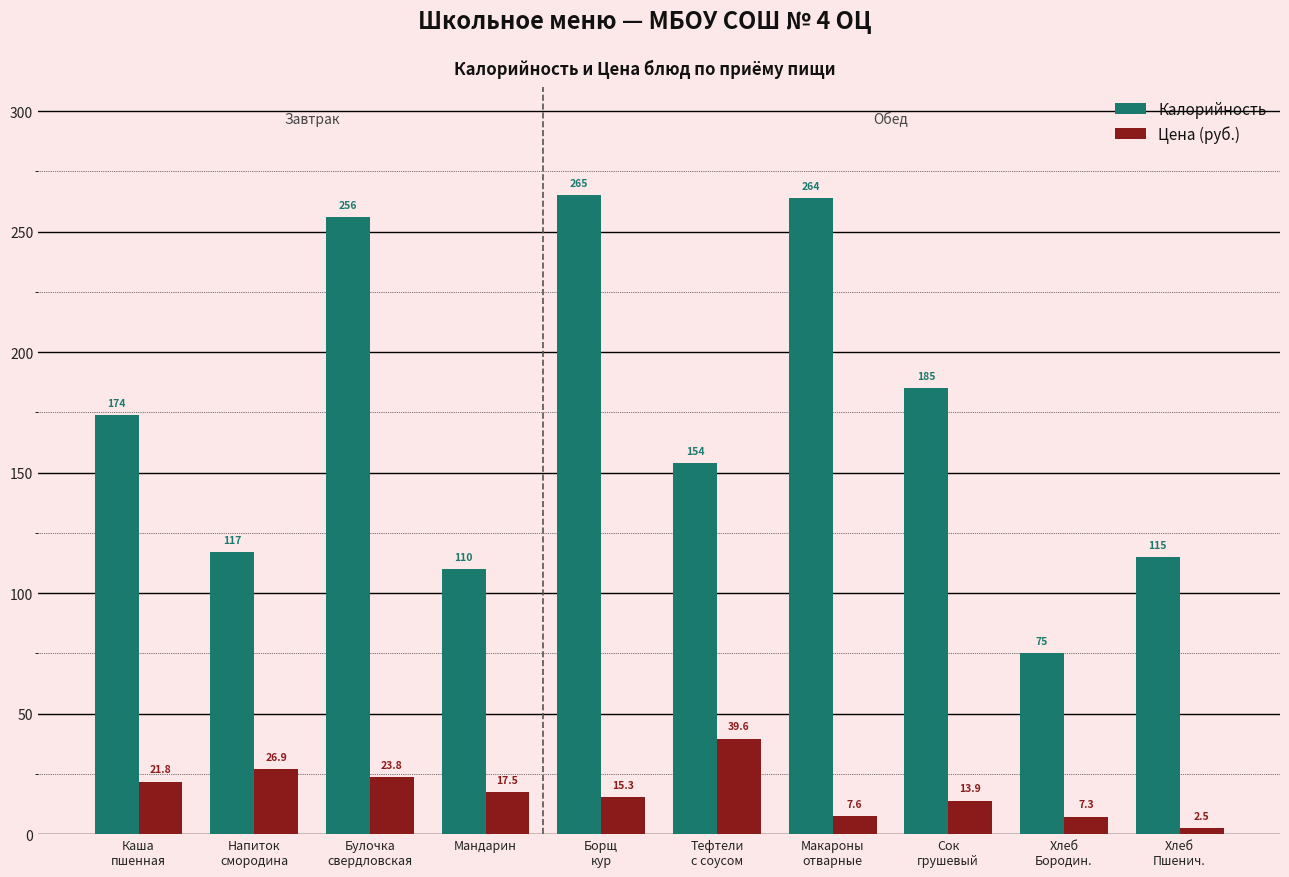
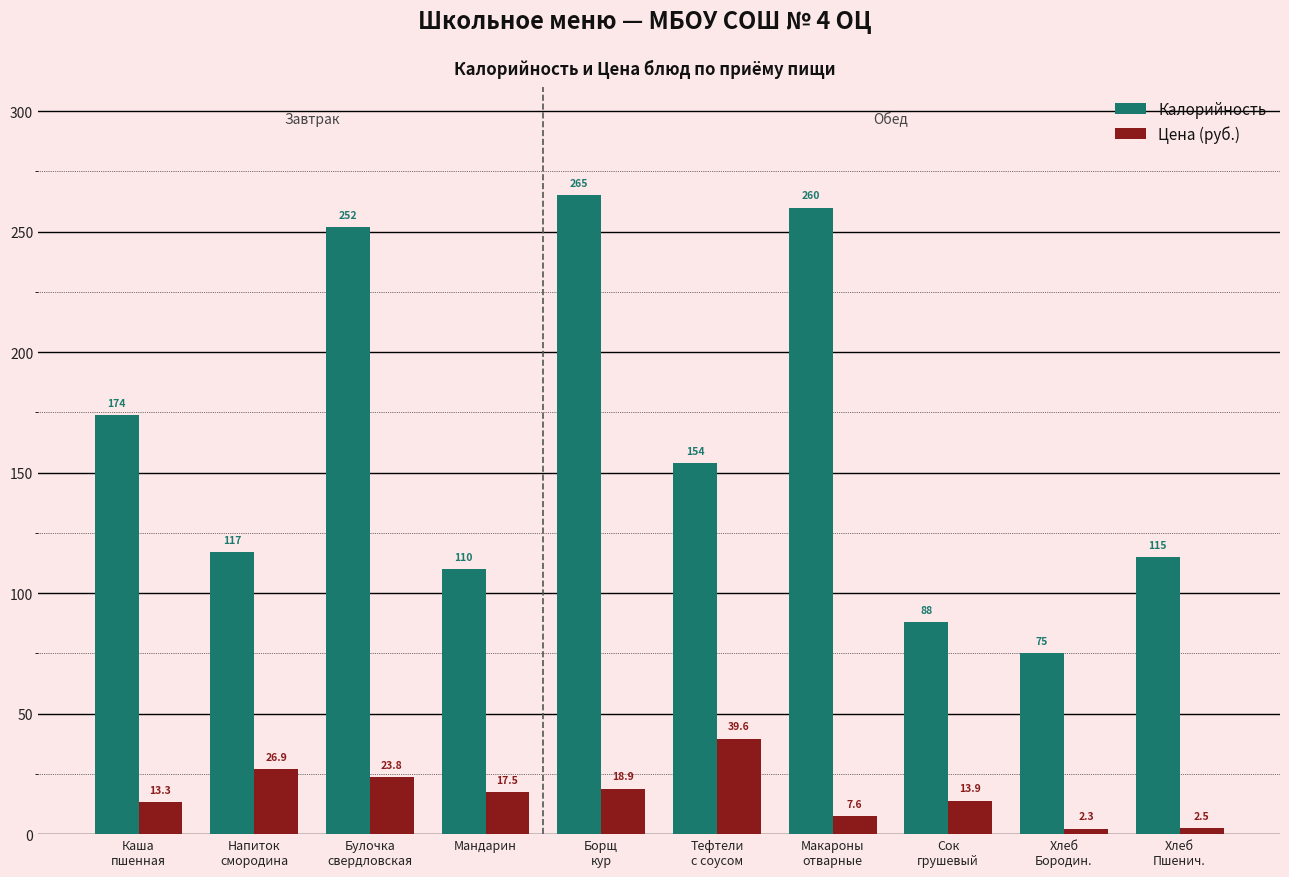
Цена (руб.), Каша пшенная: 21.8 -> 13.3
Калорийность, Булочка свердловская: 256 -> 252
Цена (руб.), Борщ кур: 15.3 -> 18.9
Калорийность, Макароны отварные: 264 -> 260
Калорийность, Сок грушевый: 185 -> 88
Цена (руб.), Хлеб Бородин.: 7.3 -> 2.3
